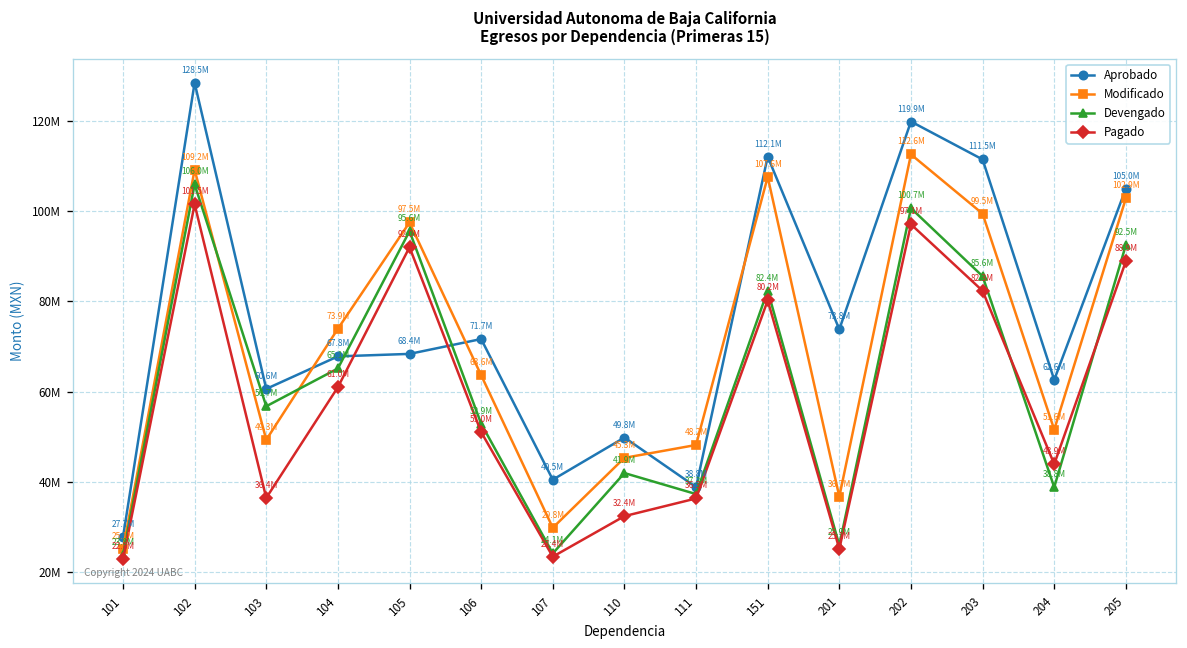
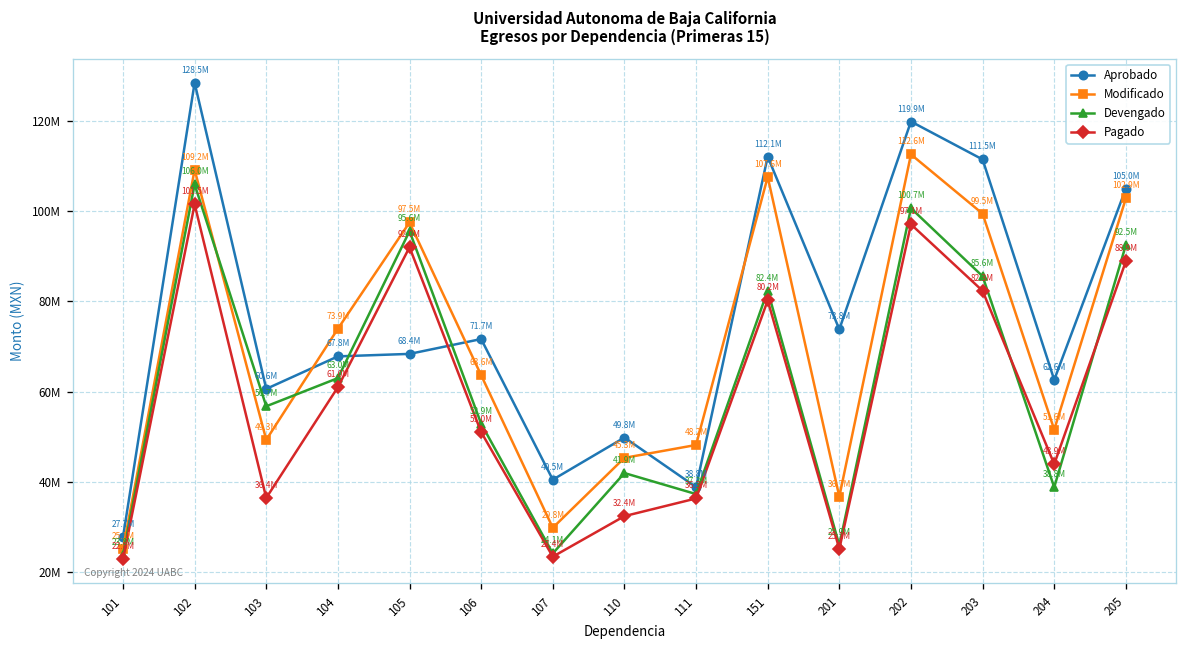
Devengado, 104: 65.1M -> 63.0M
